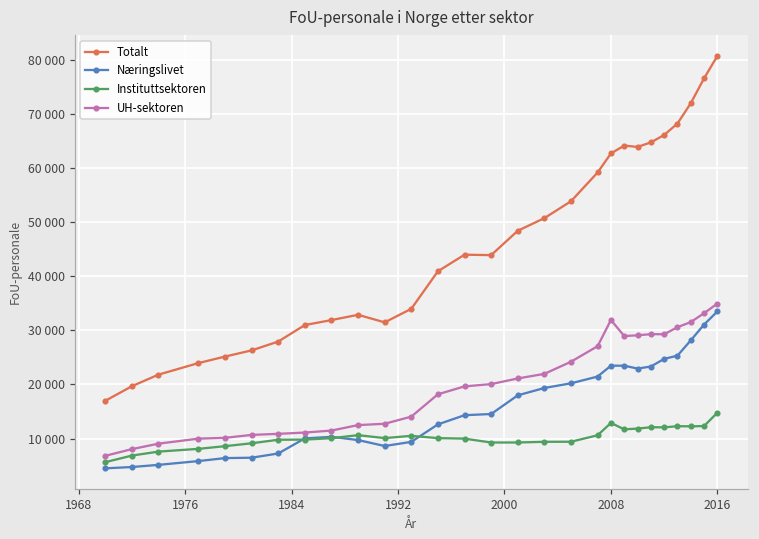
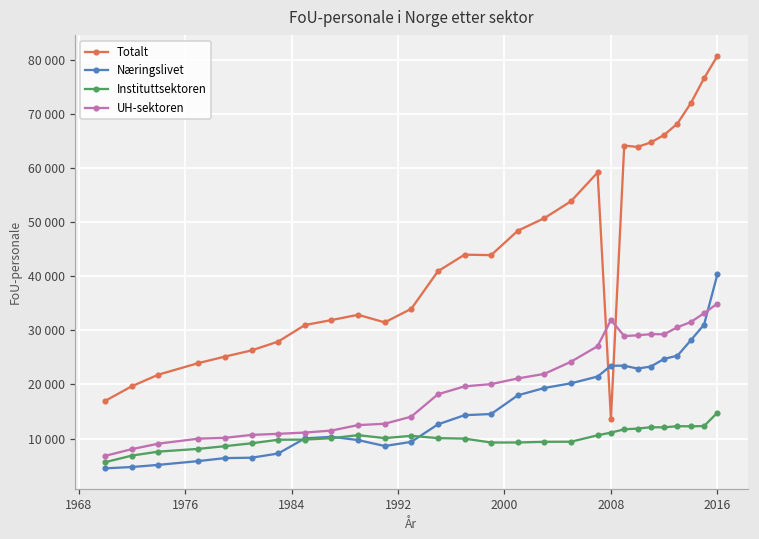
Totalt, 2008: 63000 -> 14000
Instituttsektoren, 2008: 13000 -> 11000
Næringslivet, 2016: 33000 -> 40000
